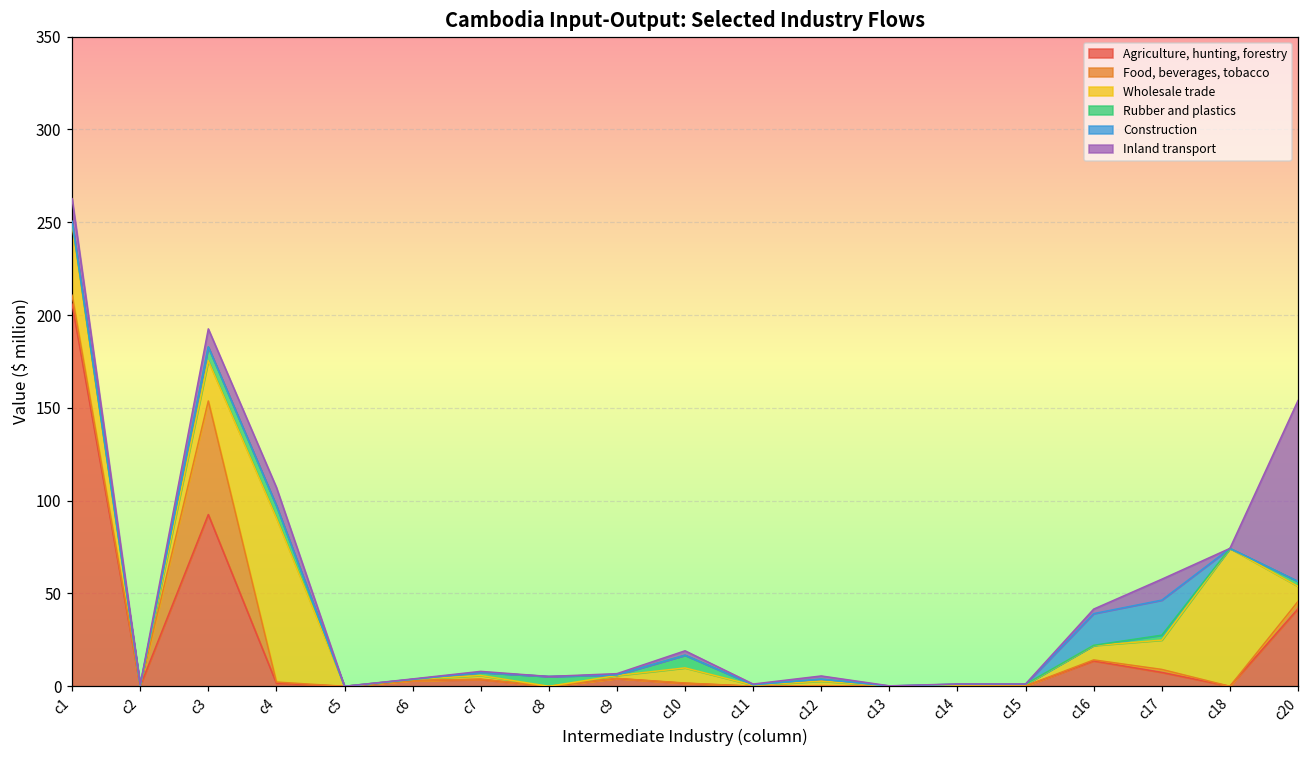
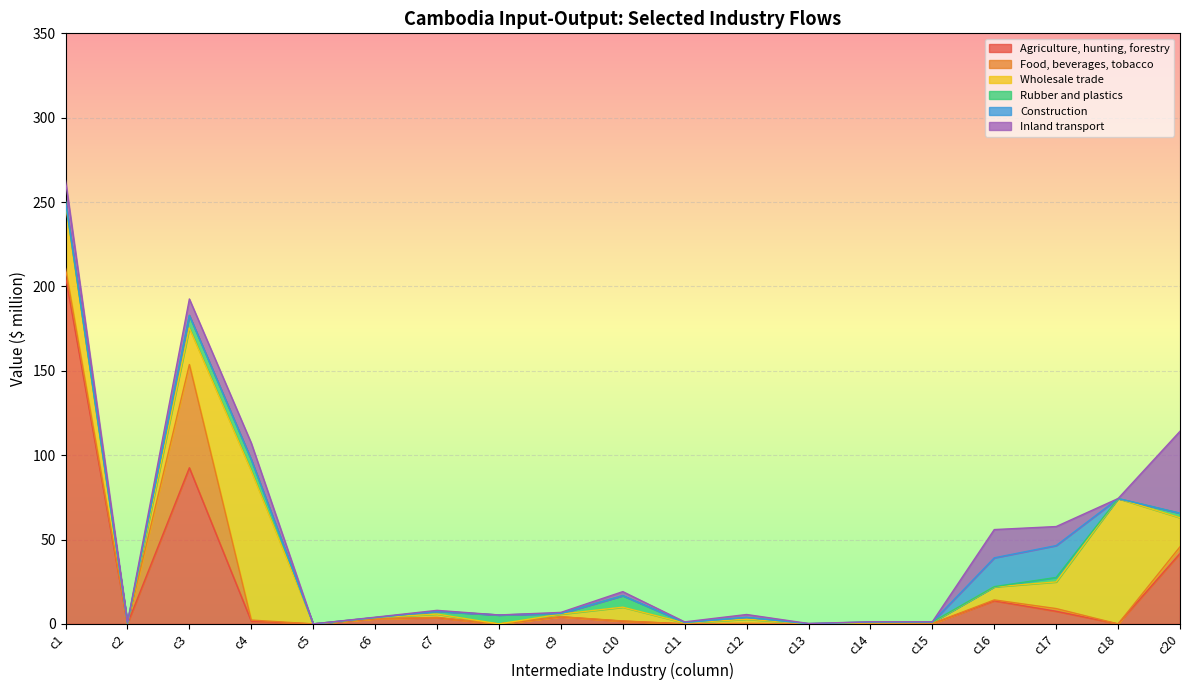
Inland transport, c16: 2 -> 17
Wholesale trade, c20: 8 -> 17
Inland transport, c20: 97 -> 49
